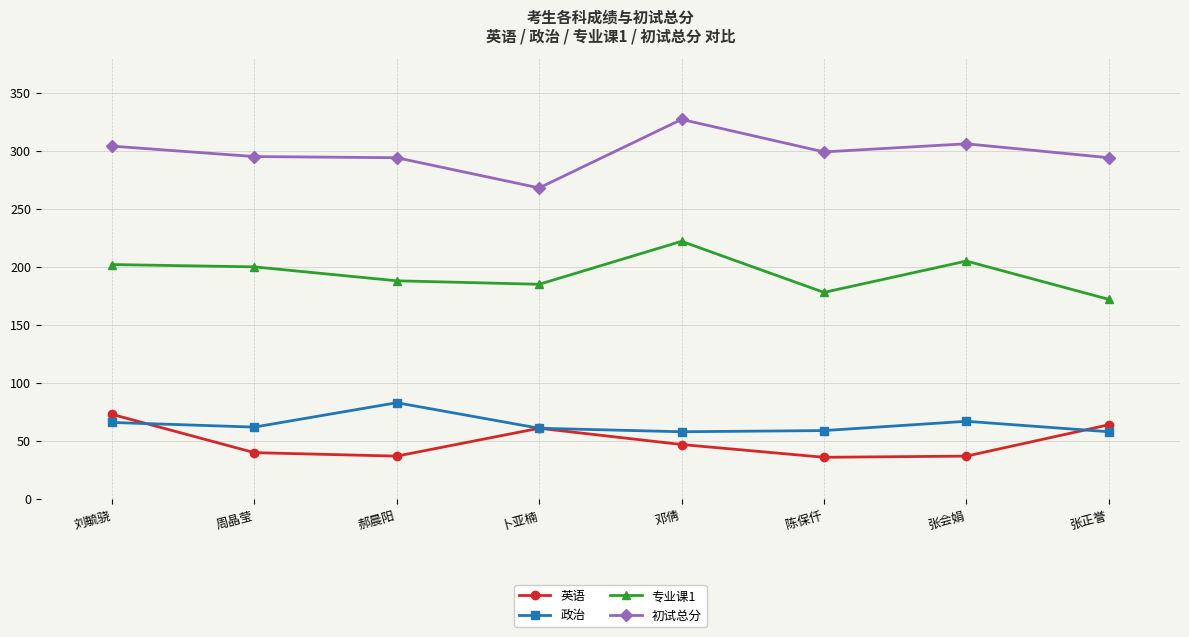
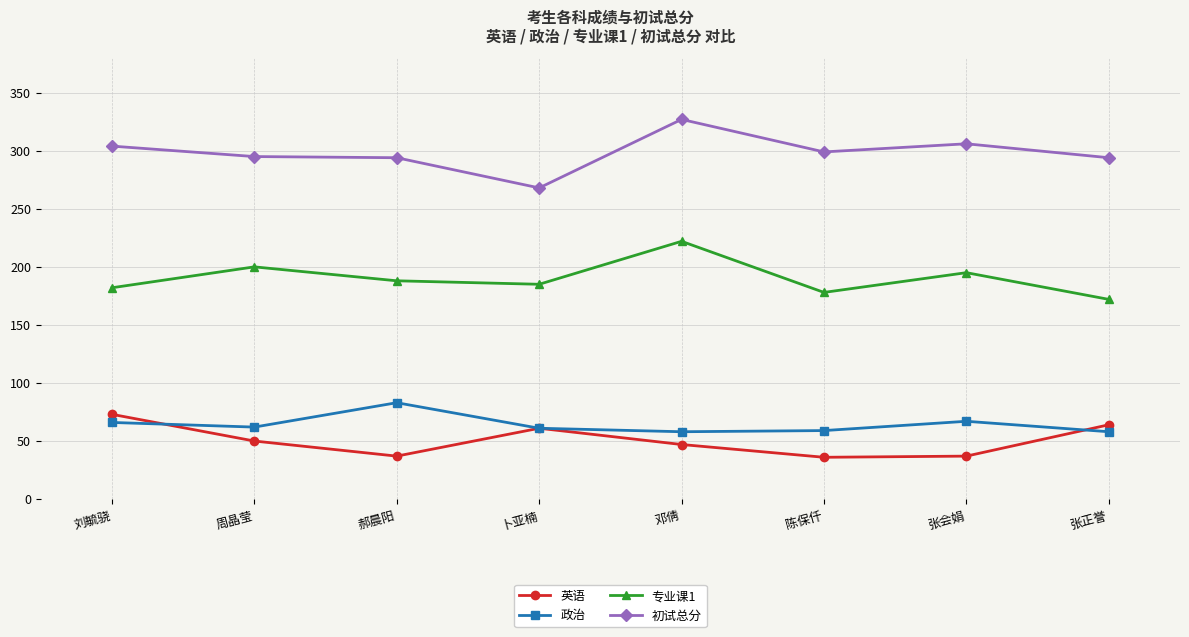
专业课1, 刘毓骁: 202 -> 182
英语, 周晶莹: 40 -> 50
专业课1, 张会娟: 205 -> 195
